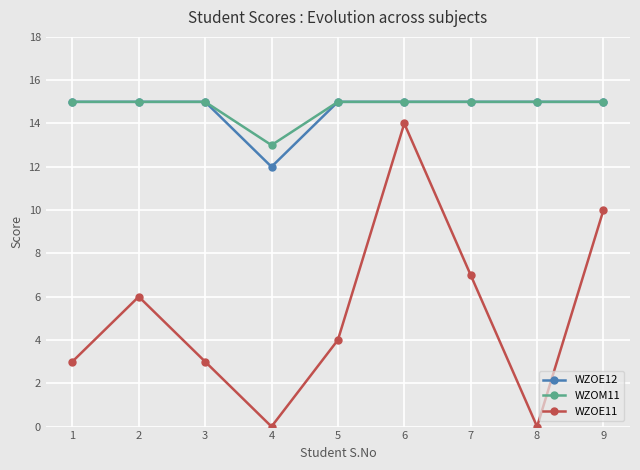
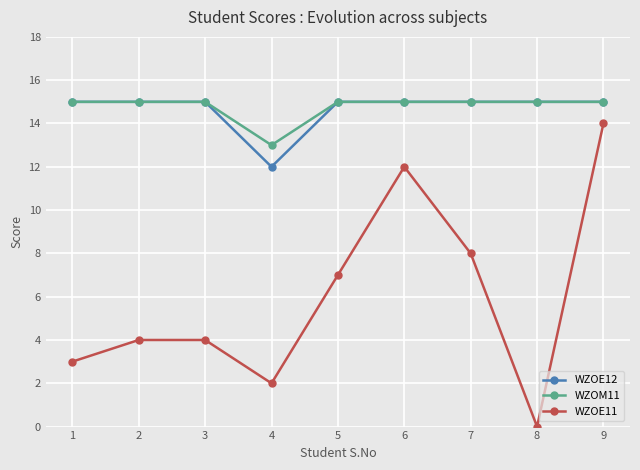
WZOE11, 2: 6 -> 4
WZOE11, 3: 3 -> 4
WZOE11, 4: 0 -> 2
WZOE11, 5: 4 -> 7
WZOE11, 6: 14 -> 12
WZOE11, 7: 7 -> 8
WZOE11, 9: 10 -> 14
